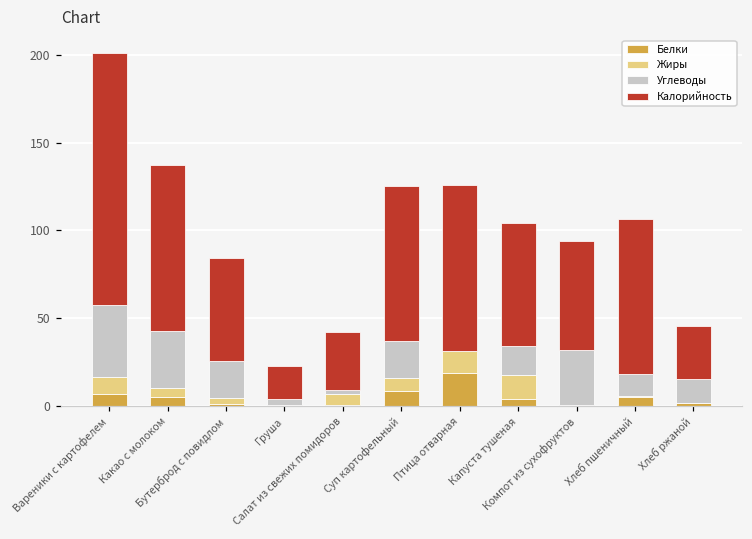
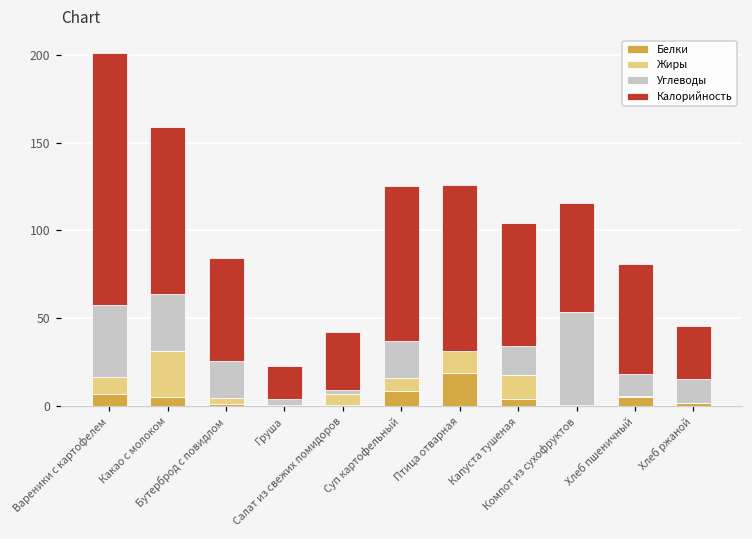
Жиры, Какао с молоком: 5 -> 26
Углеводы, Компот из сухофруктов: 31 -> 53
Калорийность, Хлеб пшеничный: 89 -> 62
